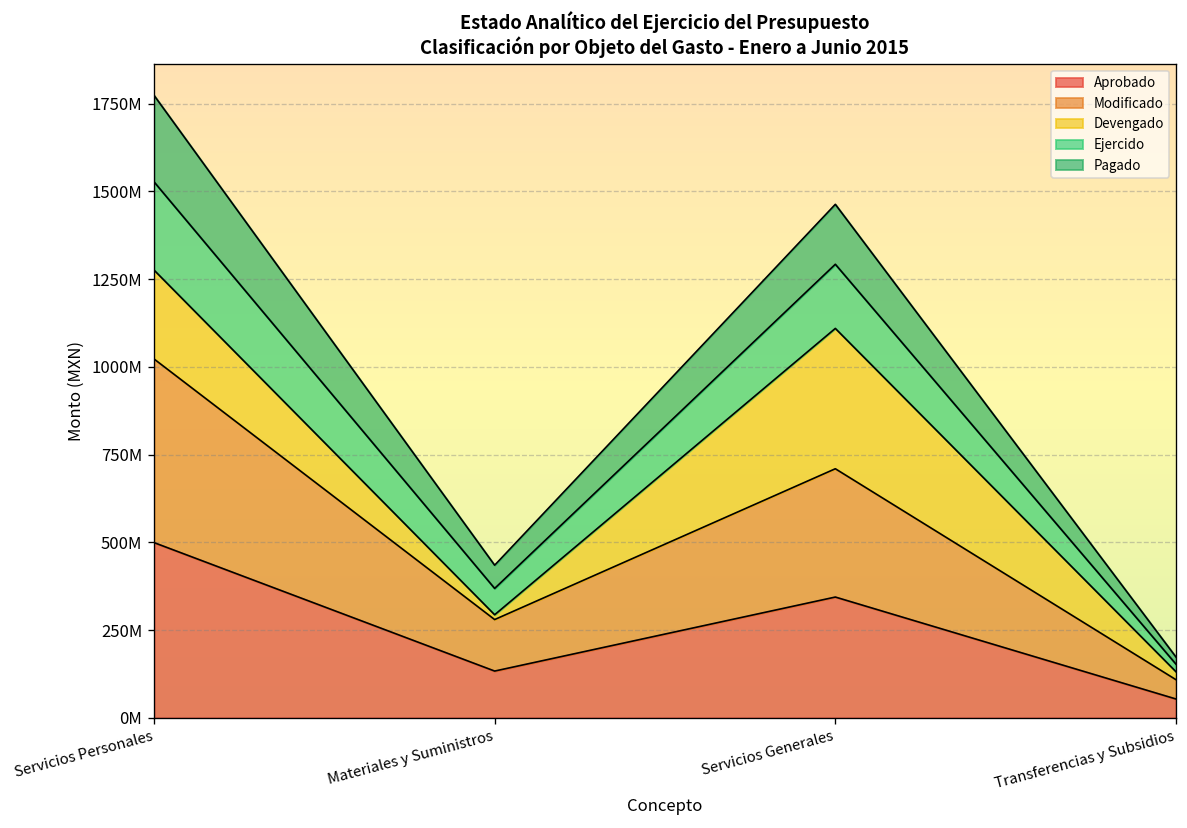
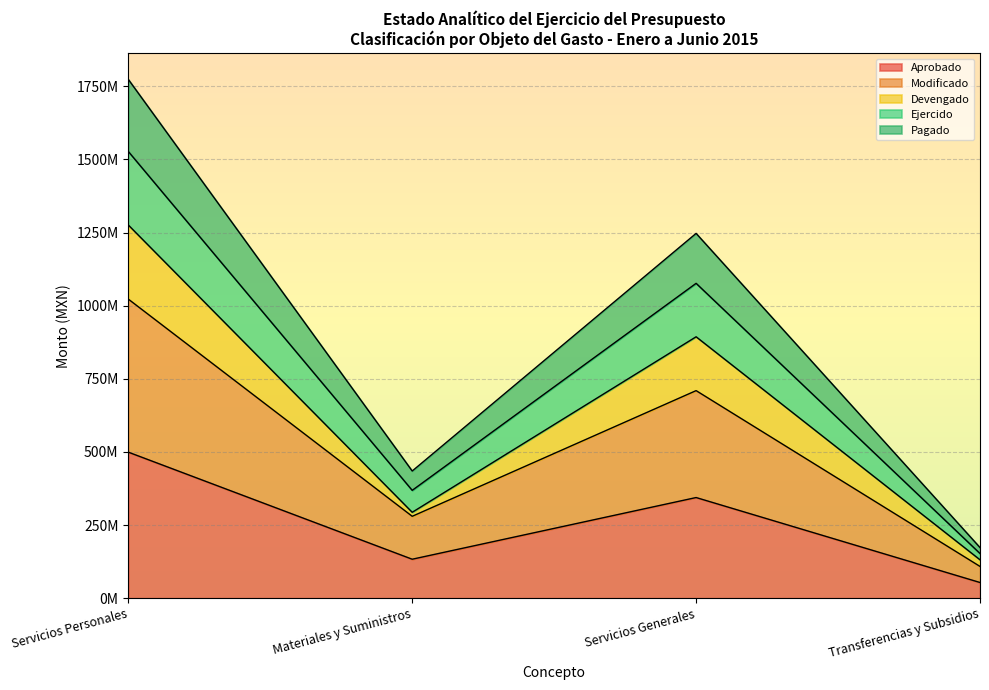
Devengado, Servicios Generales: 400000000 -> 180000000
